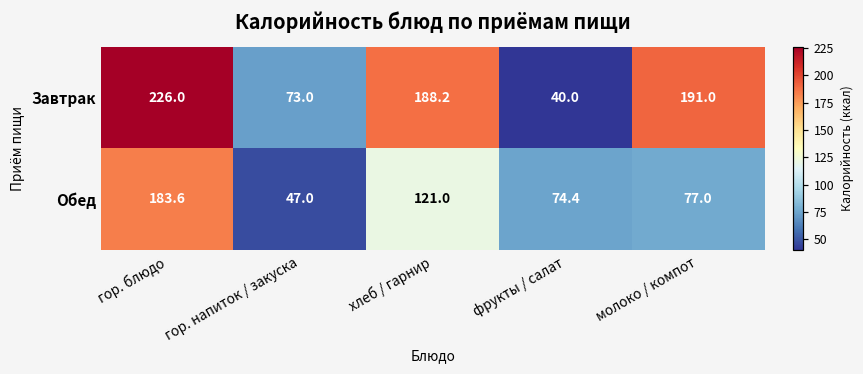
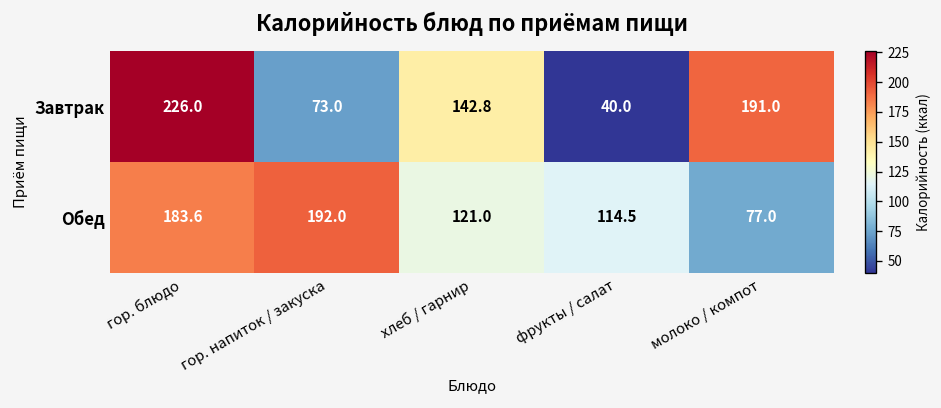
Завтрак, хлеб / гарнир: 188.2 -> 142.8
Обед, гор. напиток / закуска: 47.0 -> 192.0
Обед, фрукты / салат: 74.4 -> 114.5
